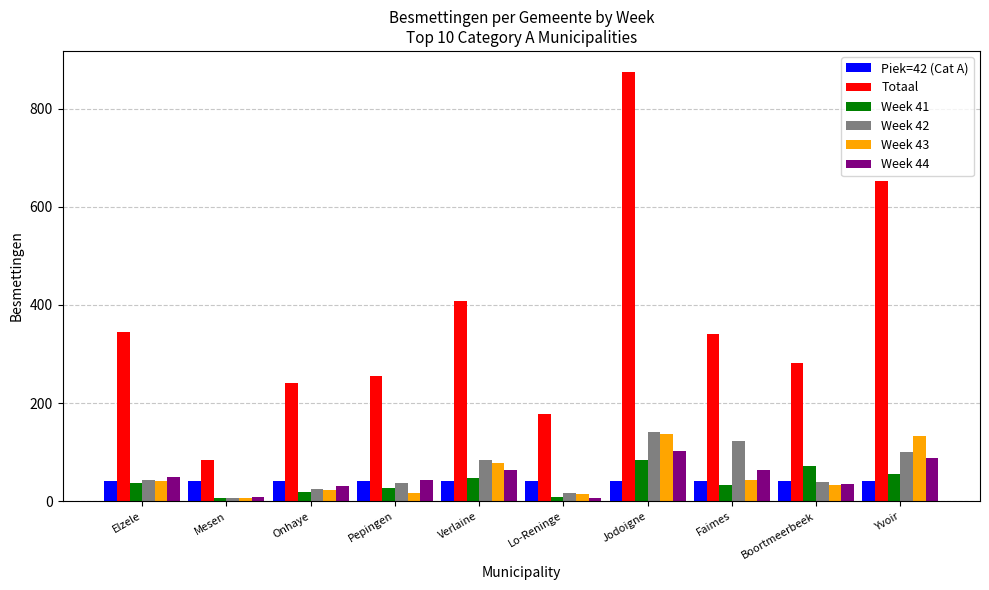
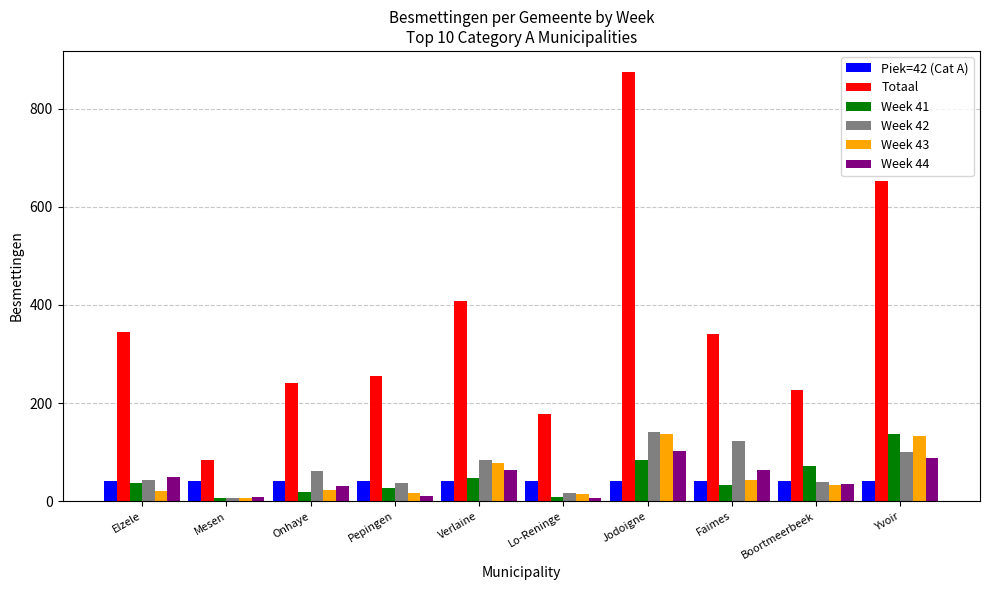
Week 43, Elzele: 40 -> 20
Week 42, Onhaye: 20 -> 60
Week 44, Pepingen: 40 -> 10
Totaal, Boortmeerbeek: 280 -> 230
Week 41, Yvoir: 60 -> 140
